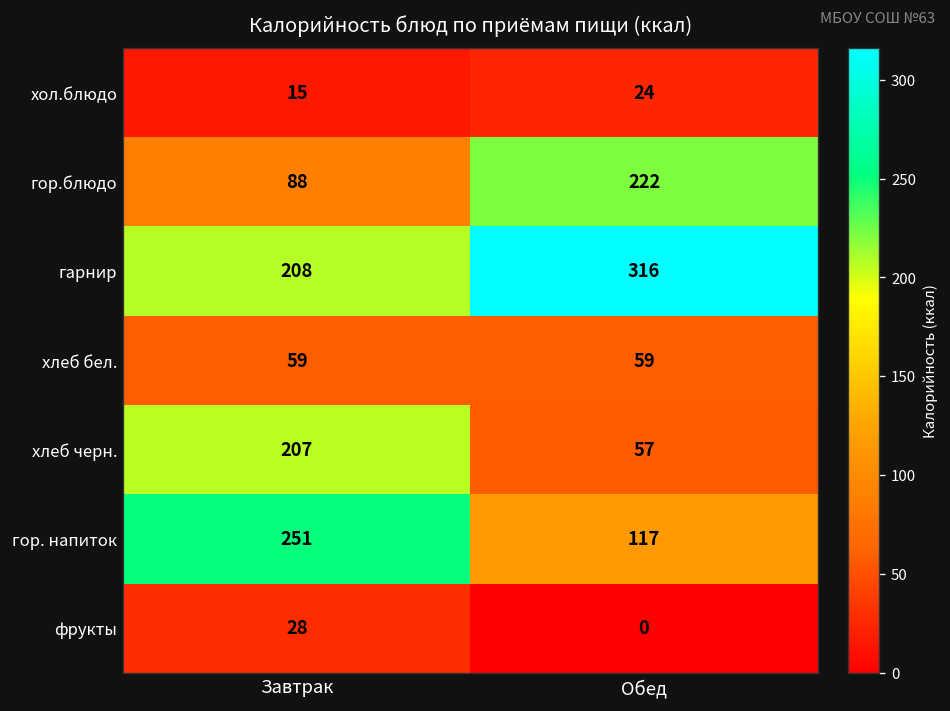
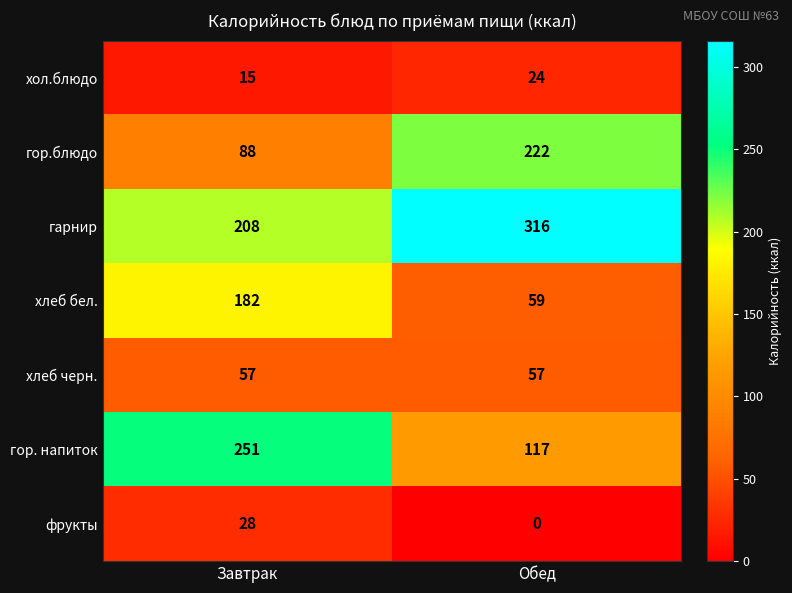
хлеб бел., Завтрак: 59 -> 182
хлеб черн., Завтрак: 207 -> 57
